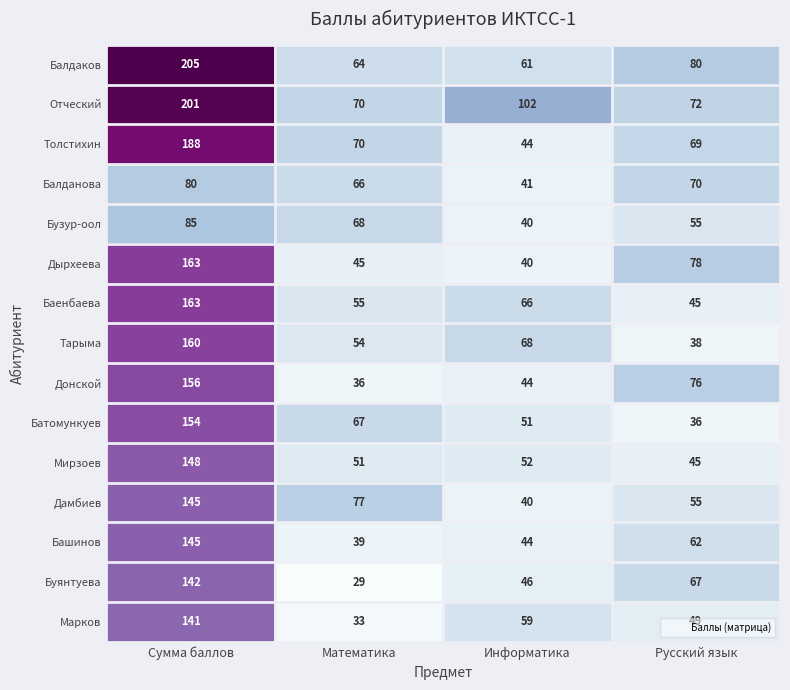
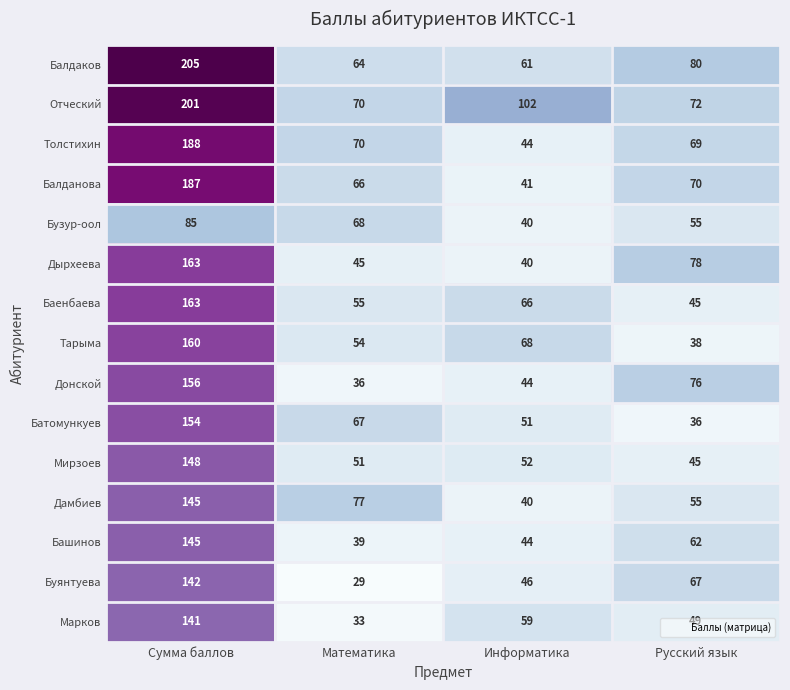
Балданова, Сумма баллов: 80 -> 187
